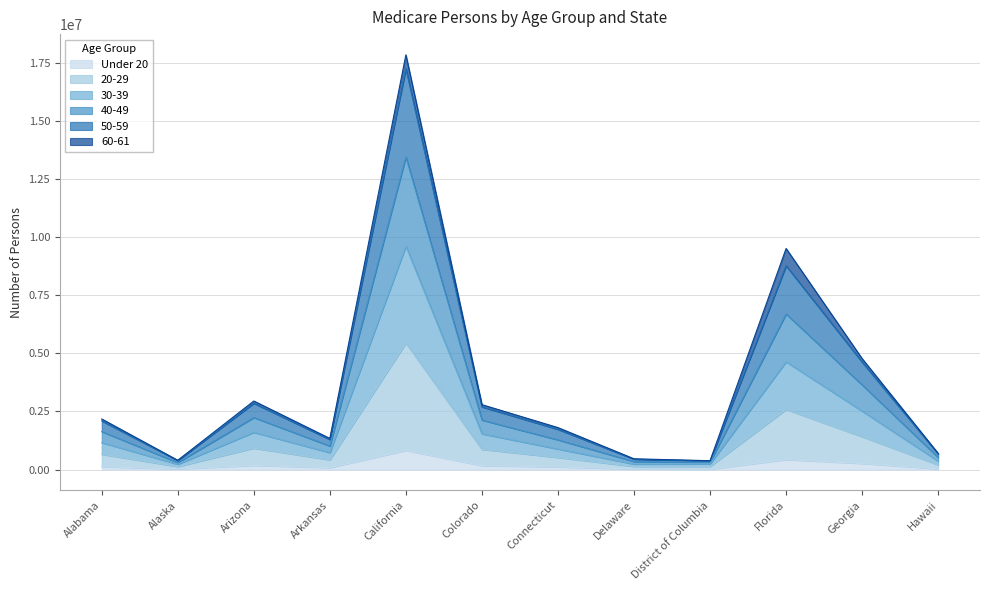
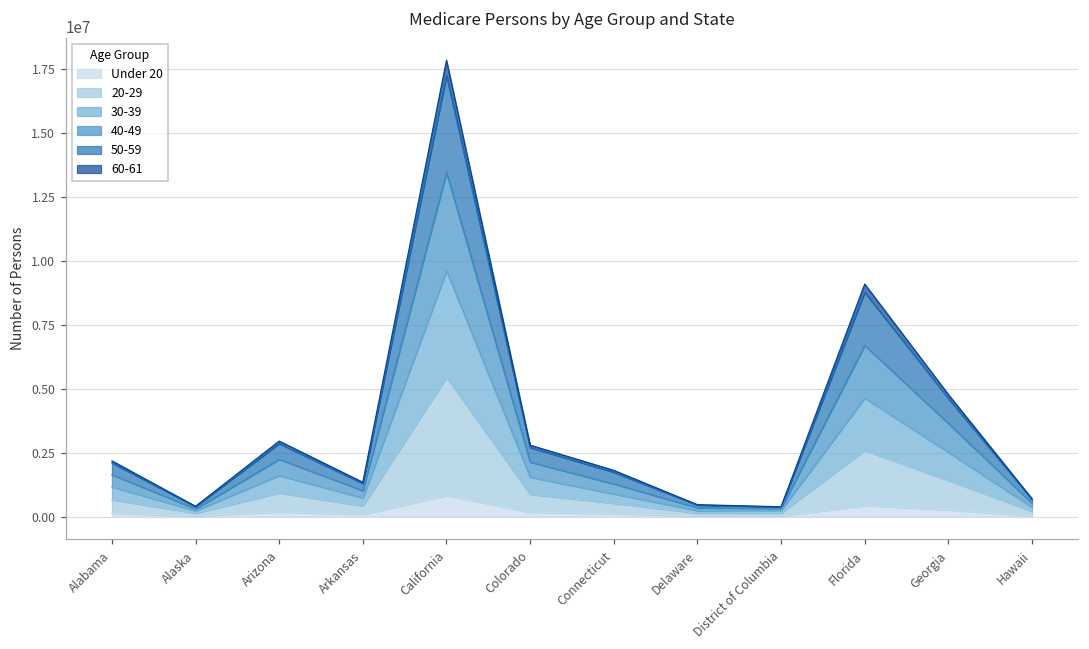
60-61, Florida: 700000 -> 300000
